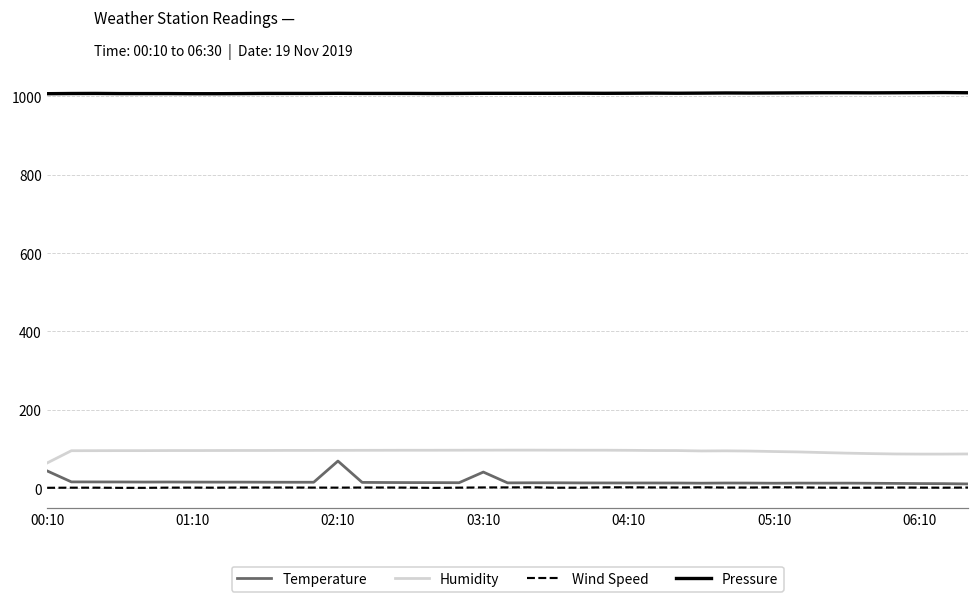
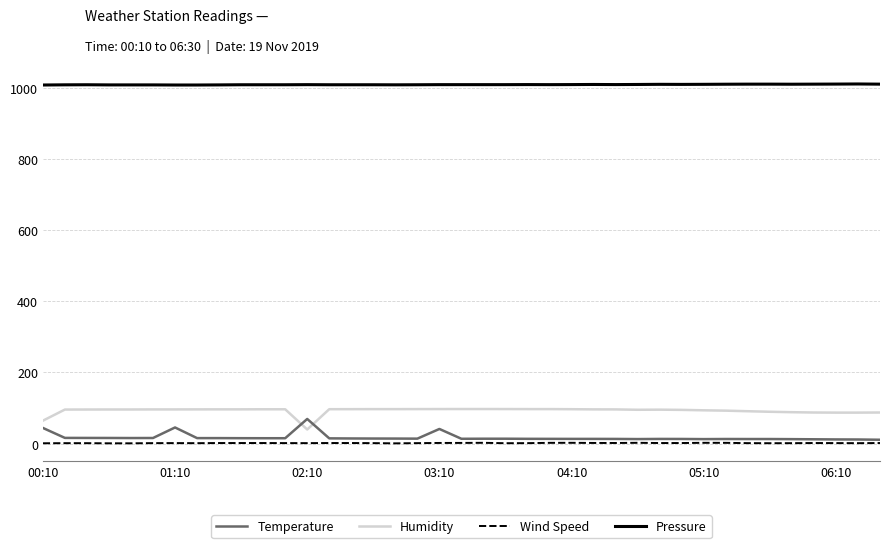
Temperature, 01:10: 20 -> 50
Humidity, 02:10: 100 -> 40
